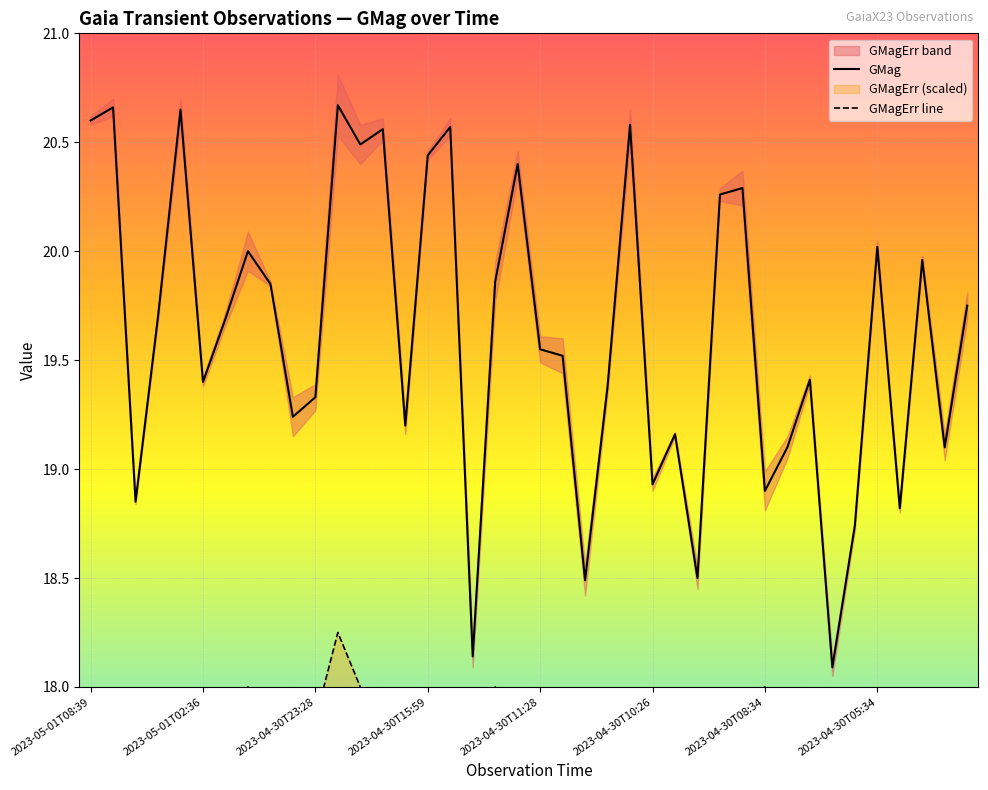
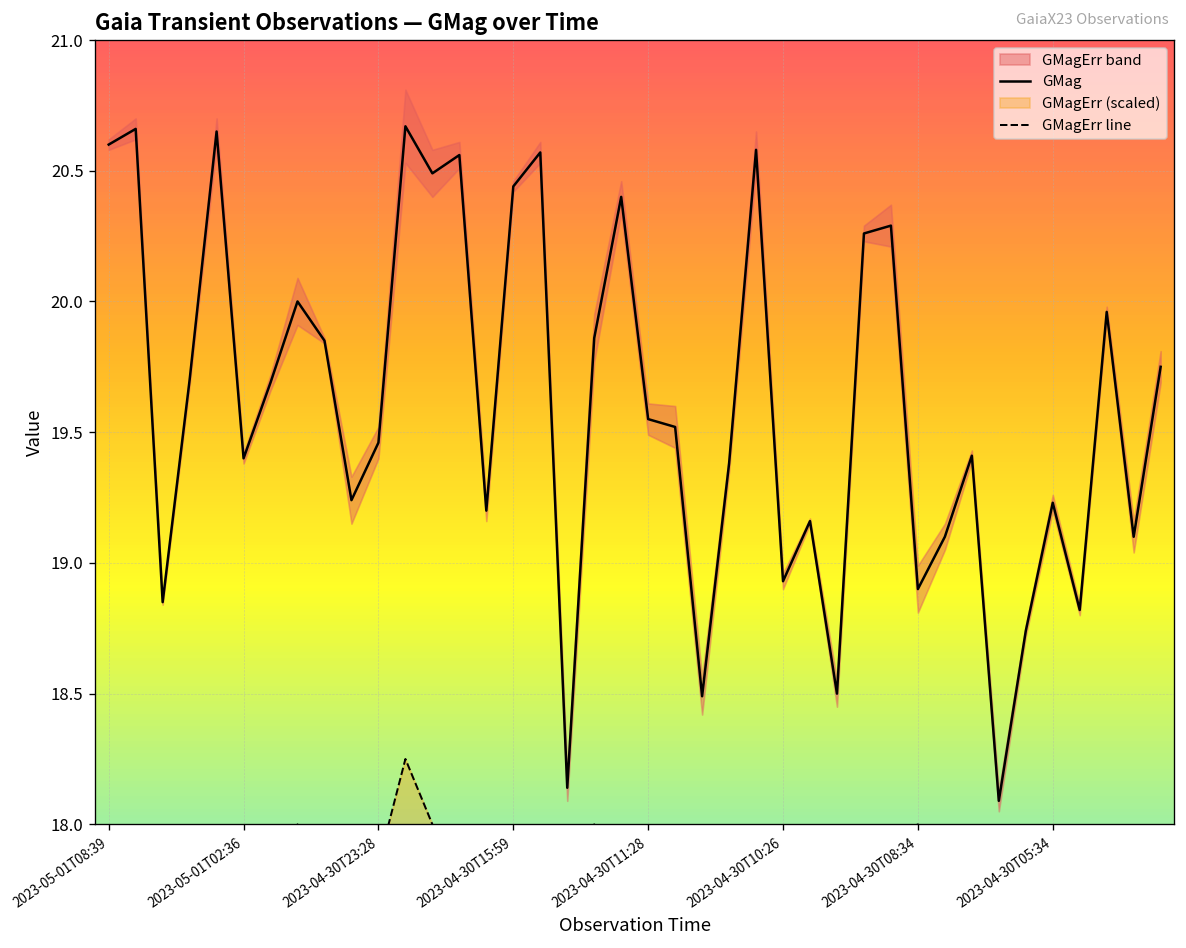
GMag, 2023-04-30T23:28: 19.33 -> 19.46
GMag, 2023-04-30T05:34: 20.02 -> 19.23
